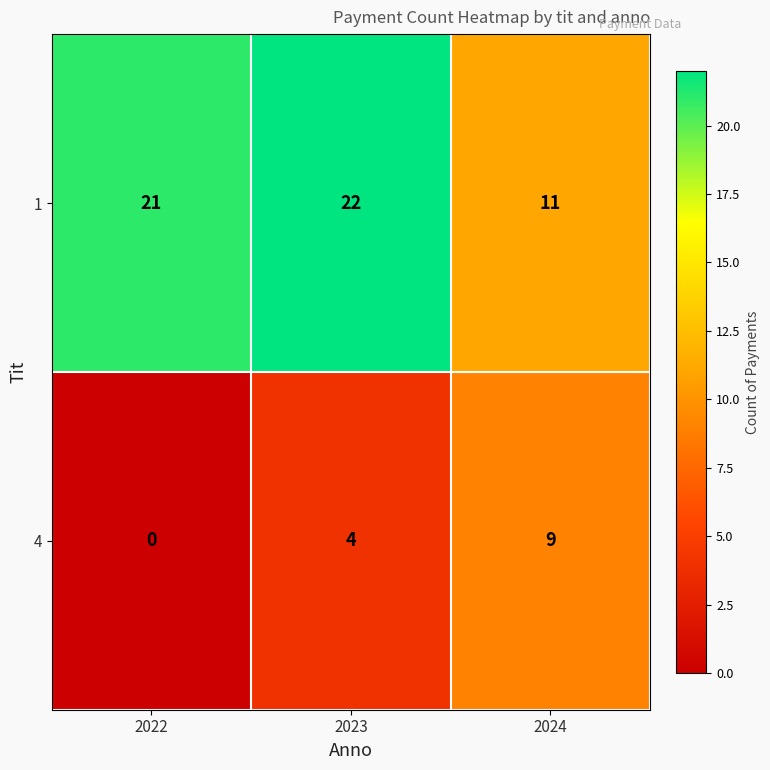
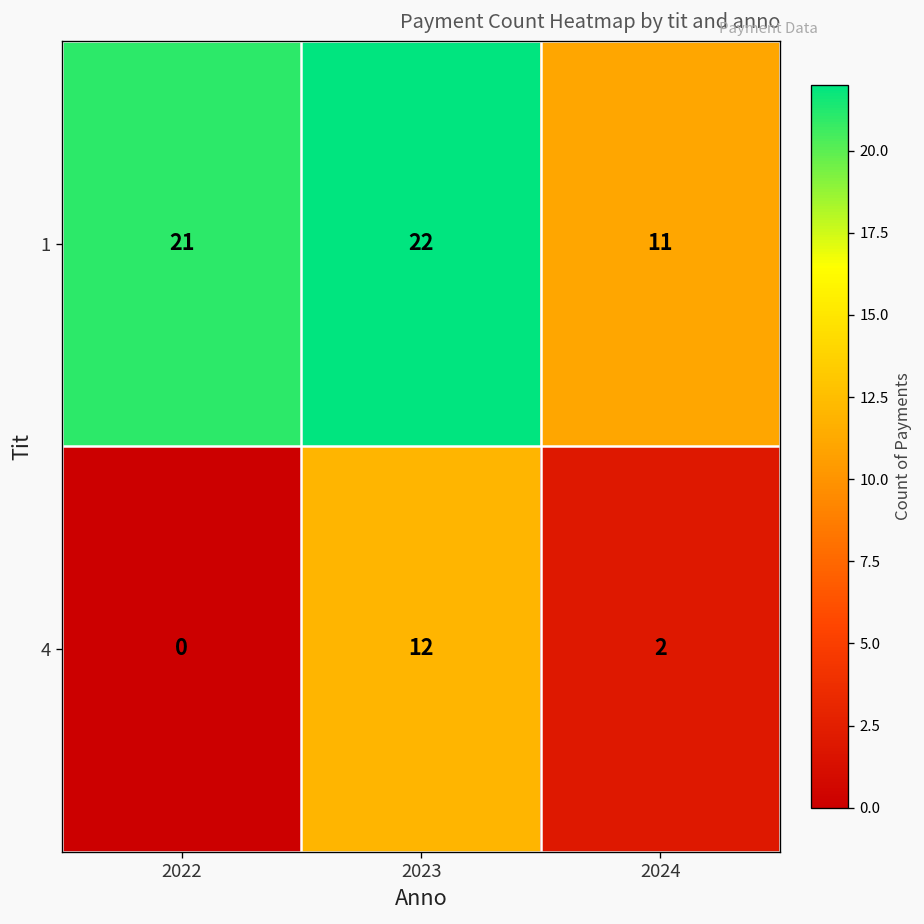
4, 2023: 4 -> 12
4, 2024: 9 -> 2
